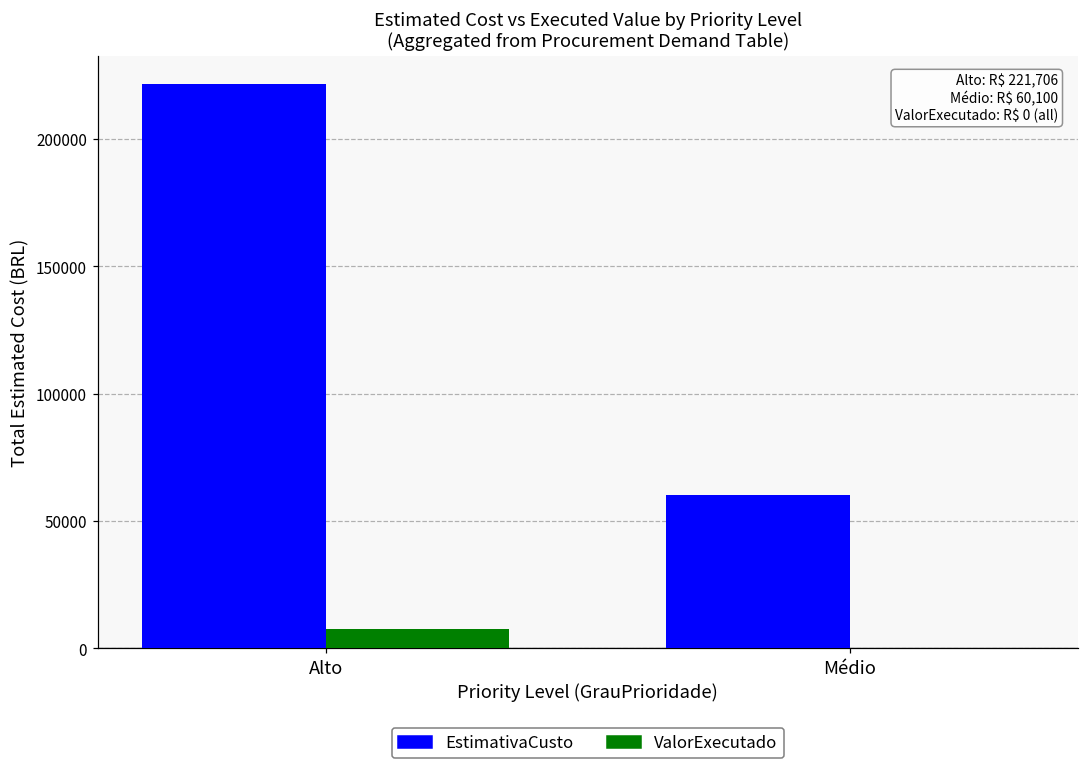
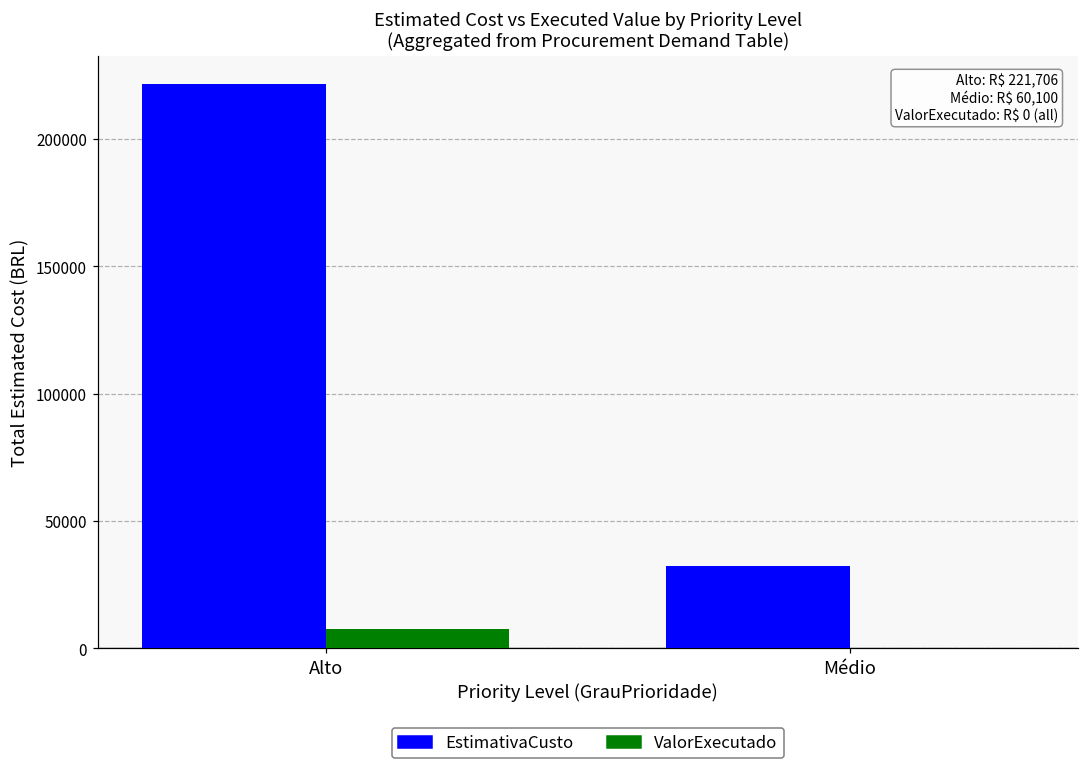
EstimativaCusto, Médio: 60000 -> 32000
